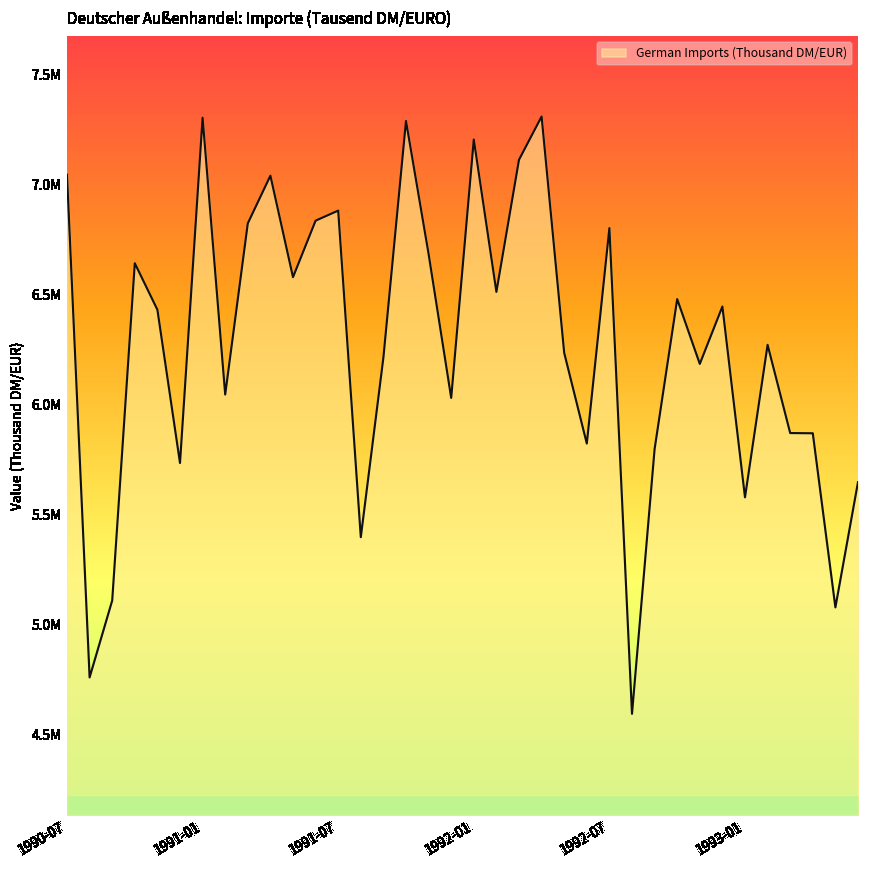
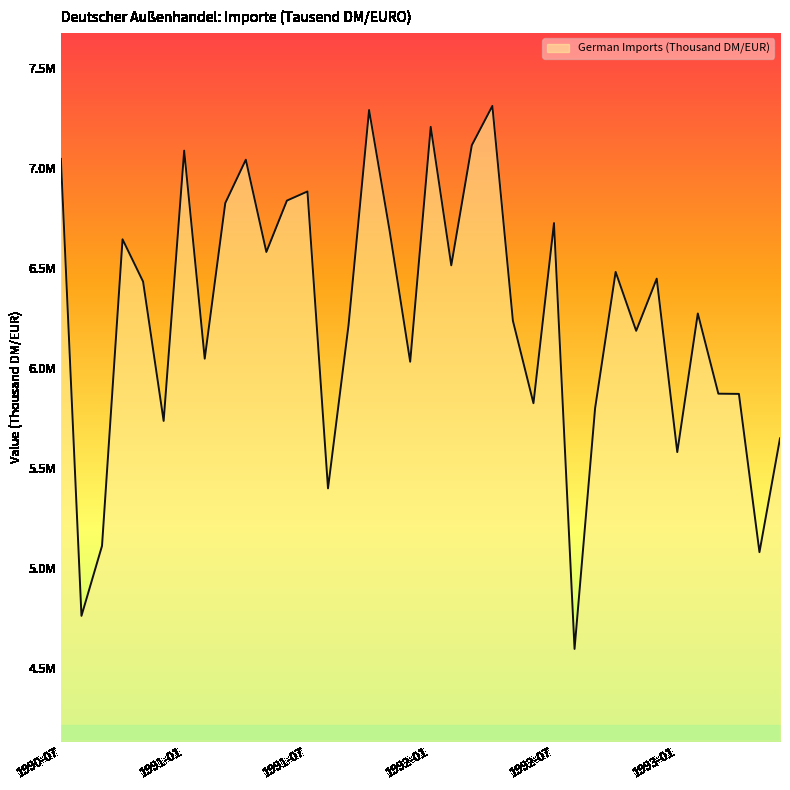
German Imports (Thousand DM/EUR), 1991-01: 7300000 -> 7090000
German Imports (Thousand DM/EUR), 1992-07: 6800000 -> 6720000
